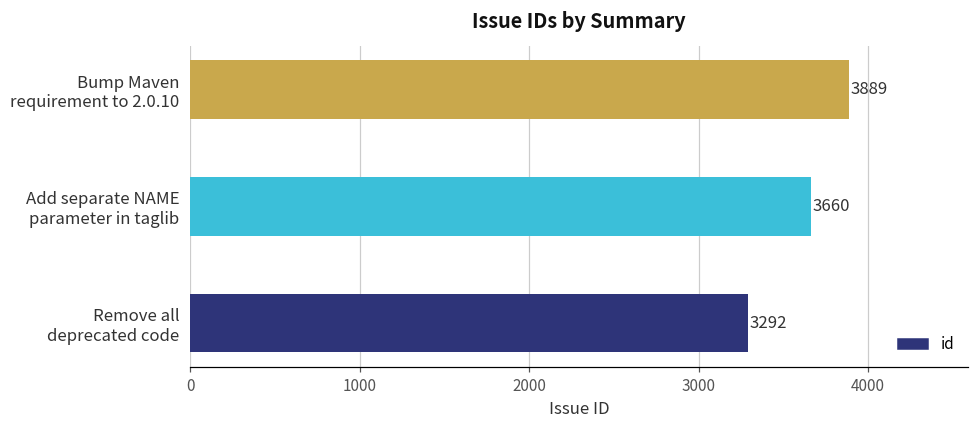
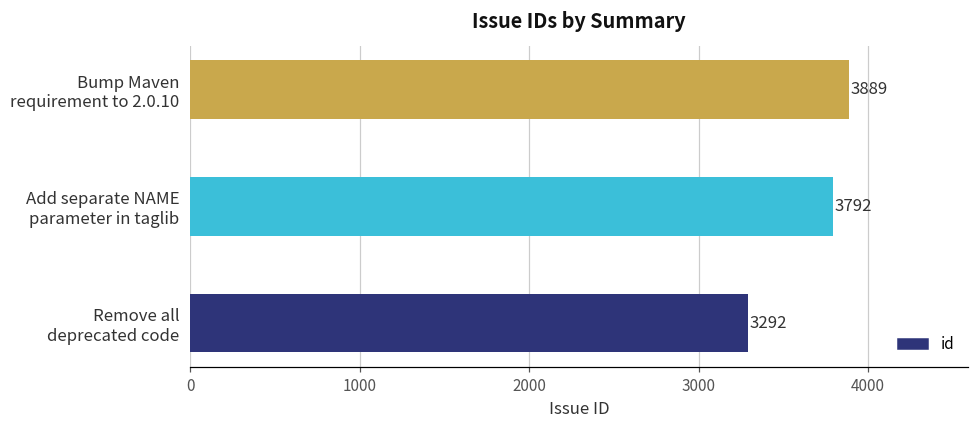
Add separate NAME parameter in taglib: 3660 -> 3792
